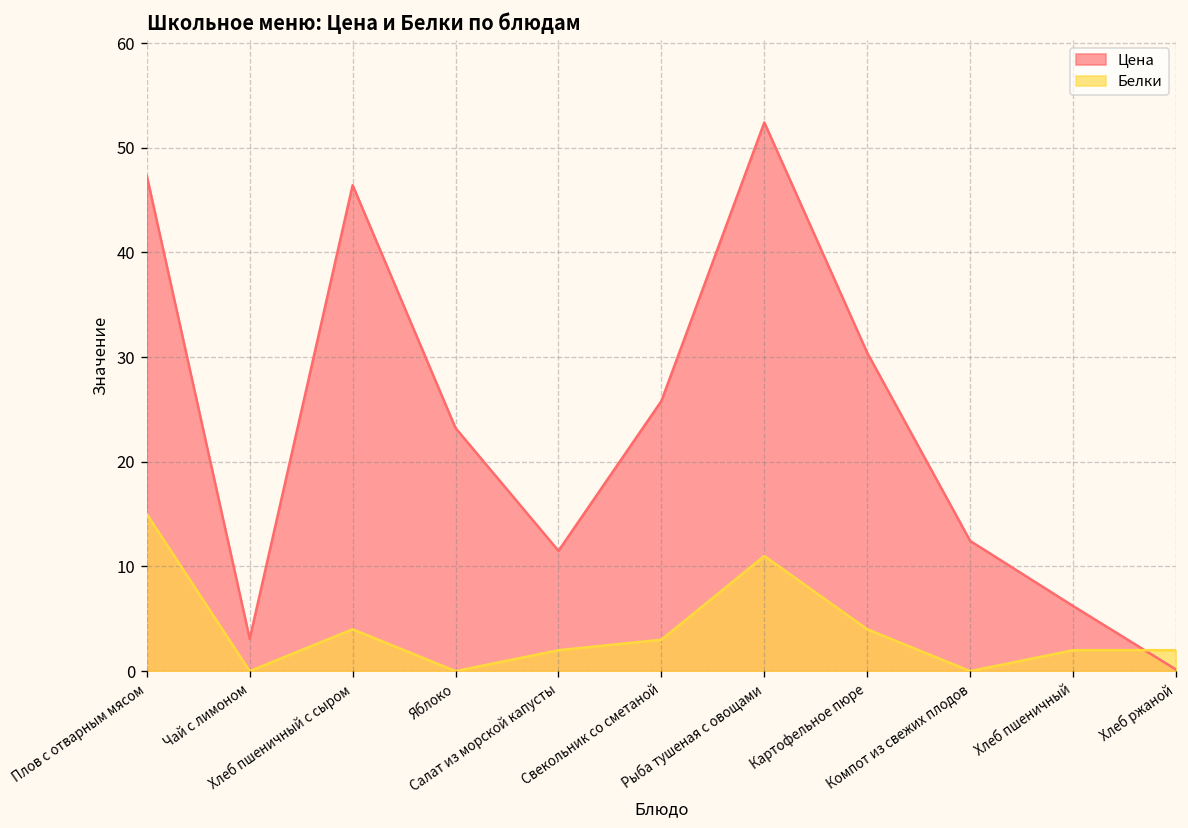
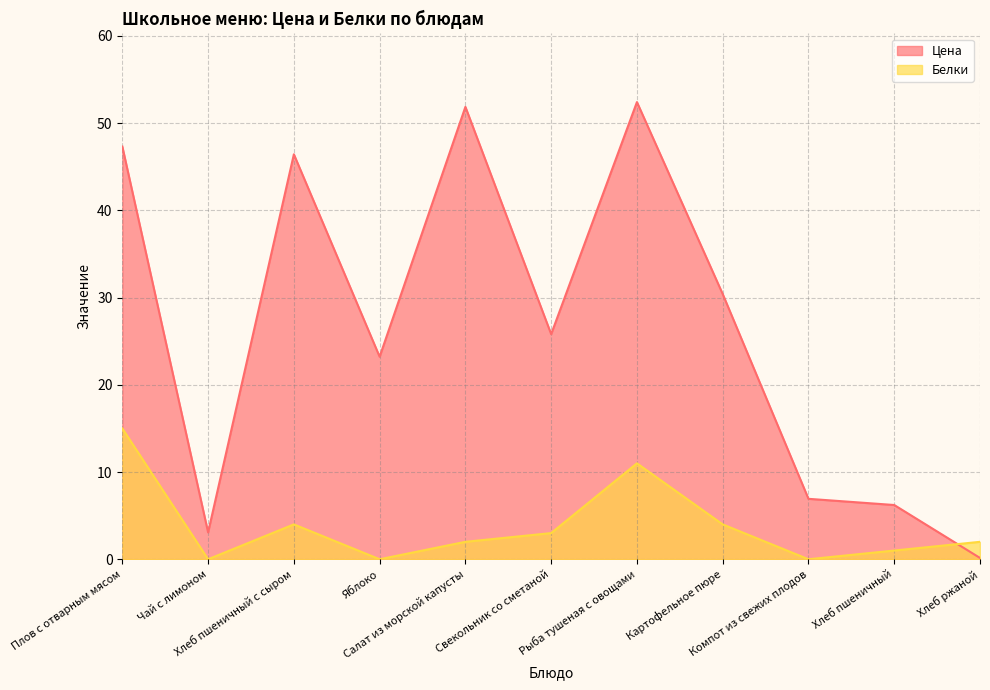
Цена, Салат из морской капусты: 11 -> 52
Цена, Компот из свежих плодов: 12 -> 7
Белки, Хлеб пшеничный: 2 -> 1
